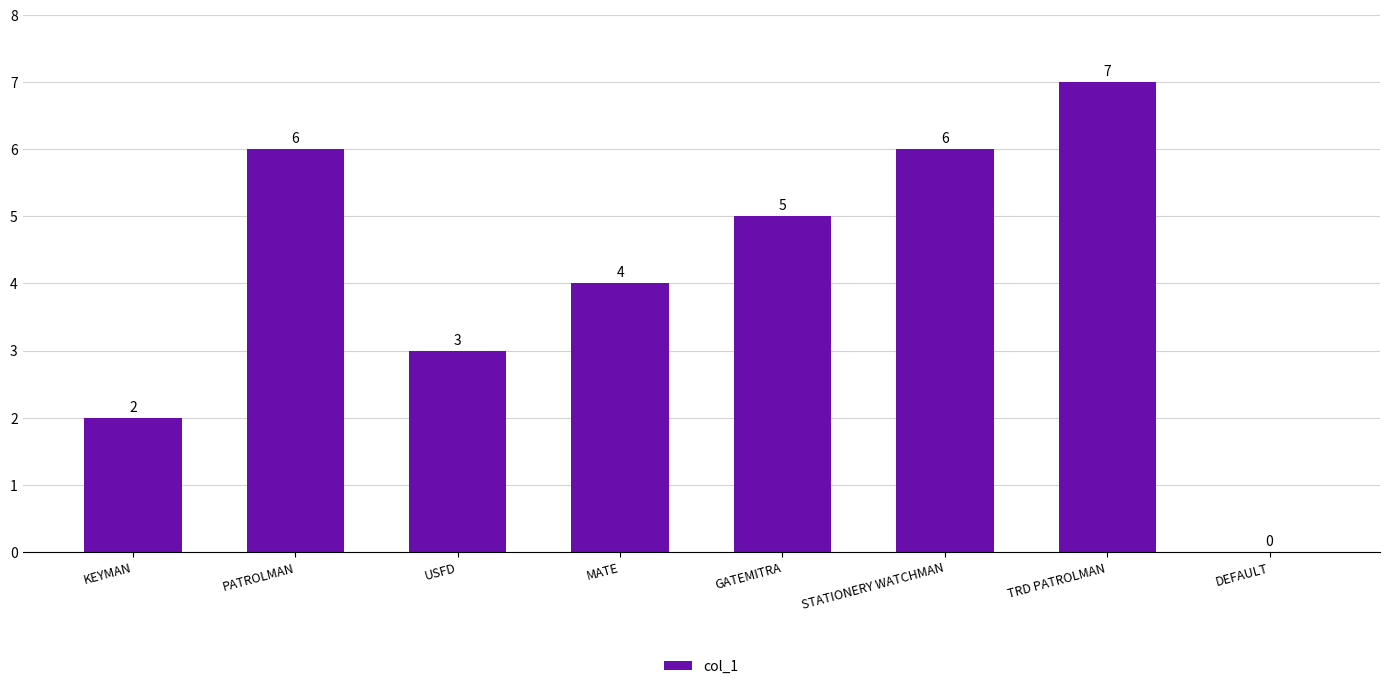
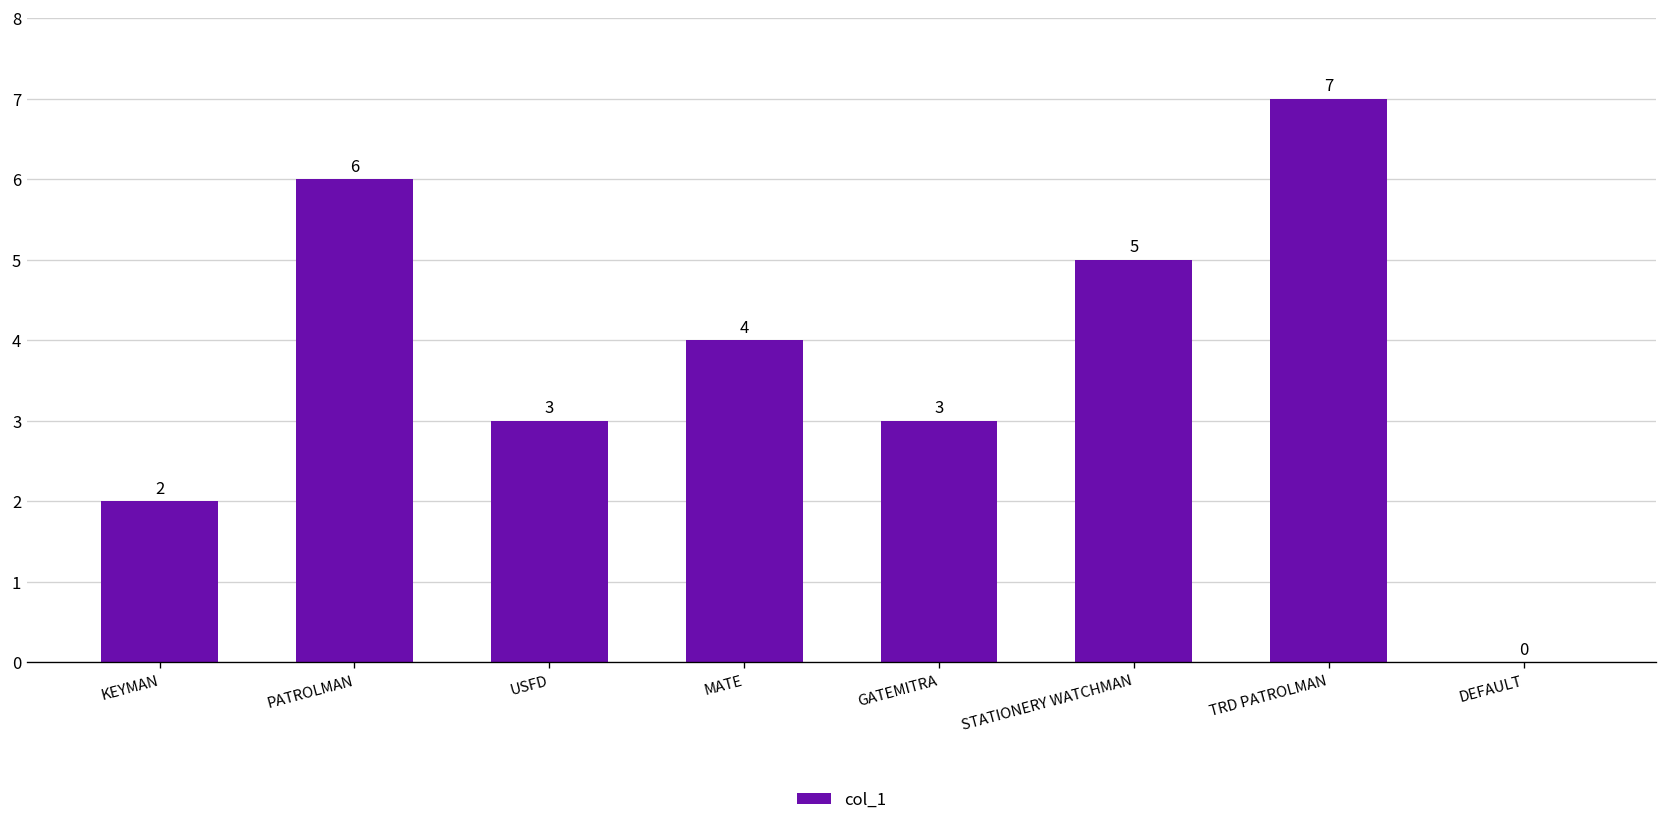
GATEMITRA: 5 -> 3
STATIONERY WATCHMAN: 6 -> 5
